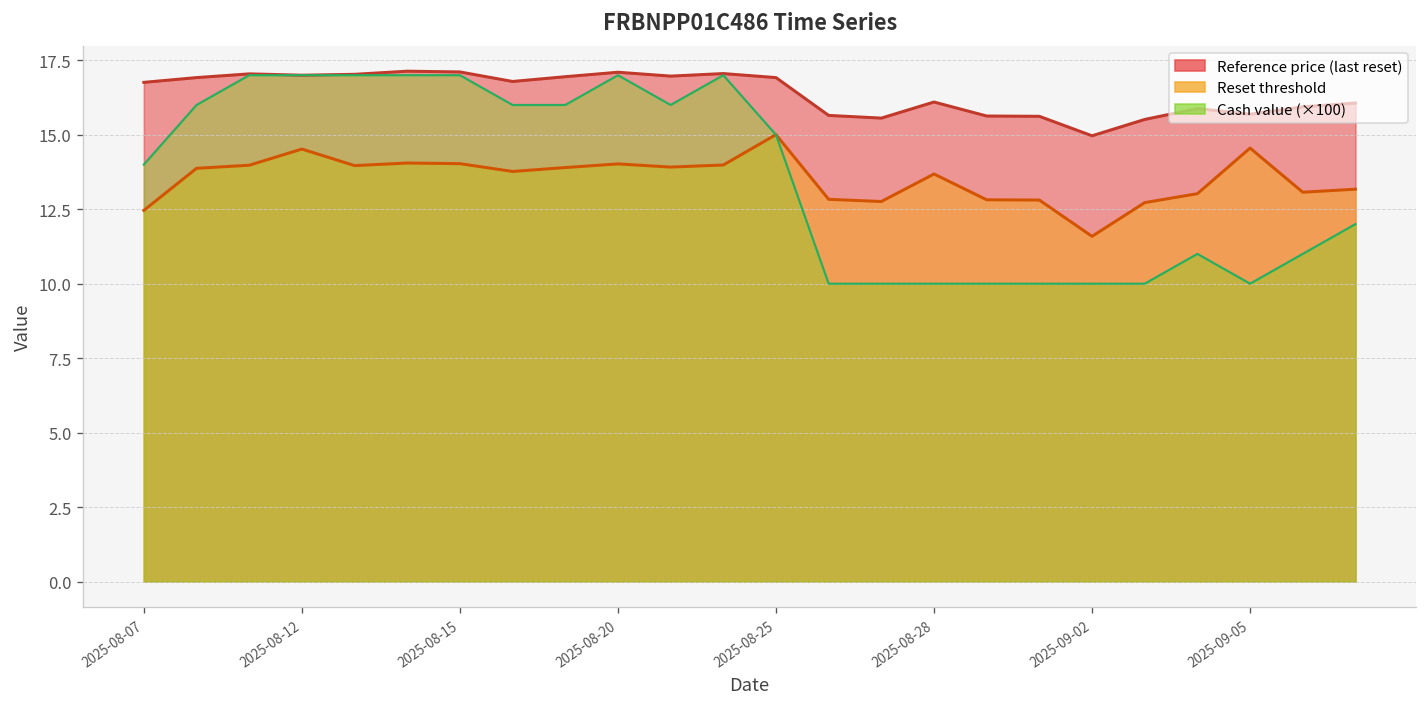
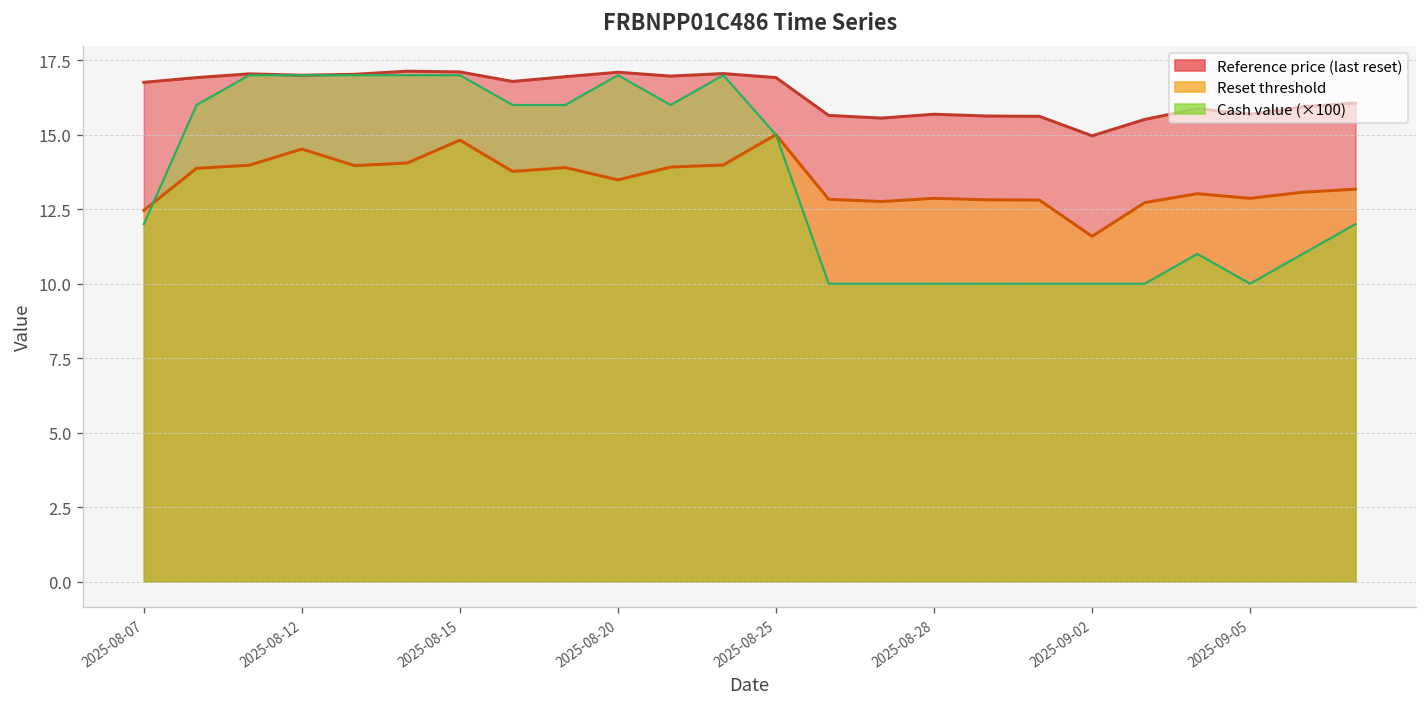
Cash value (×100), 2025-08-07: 14.0 -> 12.0
Reset threshold, 2025-08-15: 14.0 -> 14.8
Reset threshold, 2025-08-20: 14.0 -> 13.5
Reference price (last reset), 2025-08-28: 16.1 -> 15.7
Reset threshold, 2025-08-28: 13.7 -> 12.9
Reset threshold, 2025-09-05: 14.6 -> 12.9
